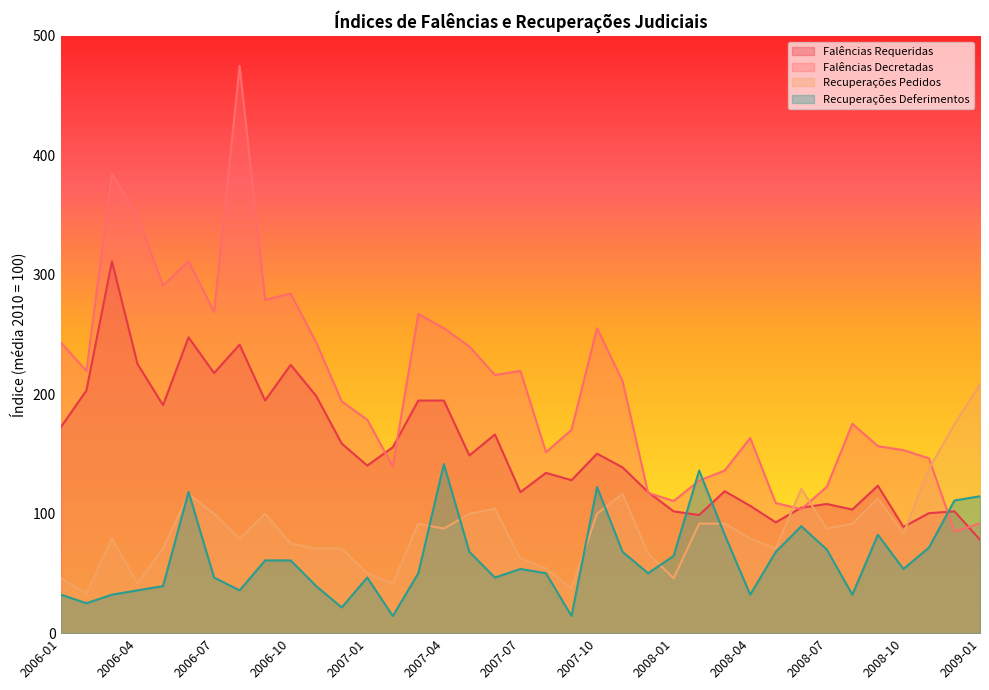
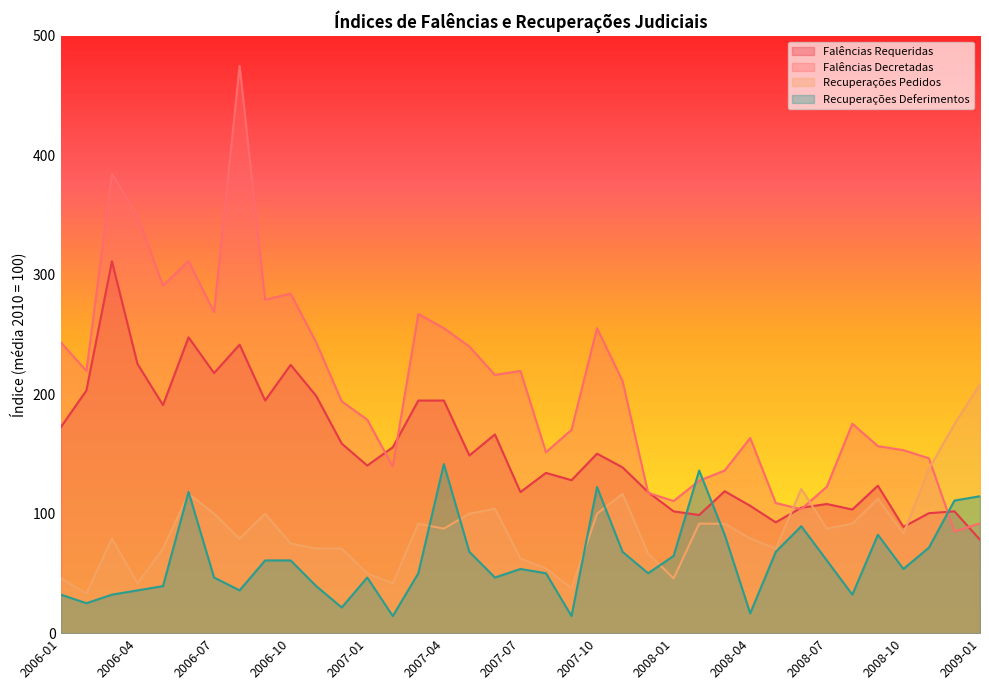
Recuperações Deferimentos, 2008-04: 32 -> 17
Recuperações Deferimentos, 2008-07: 70 -> 61
